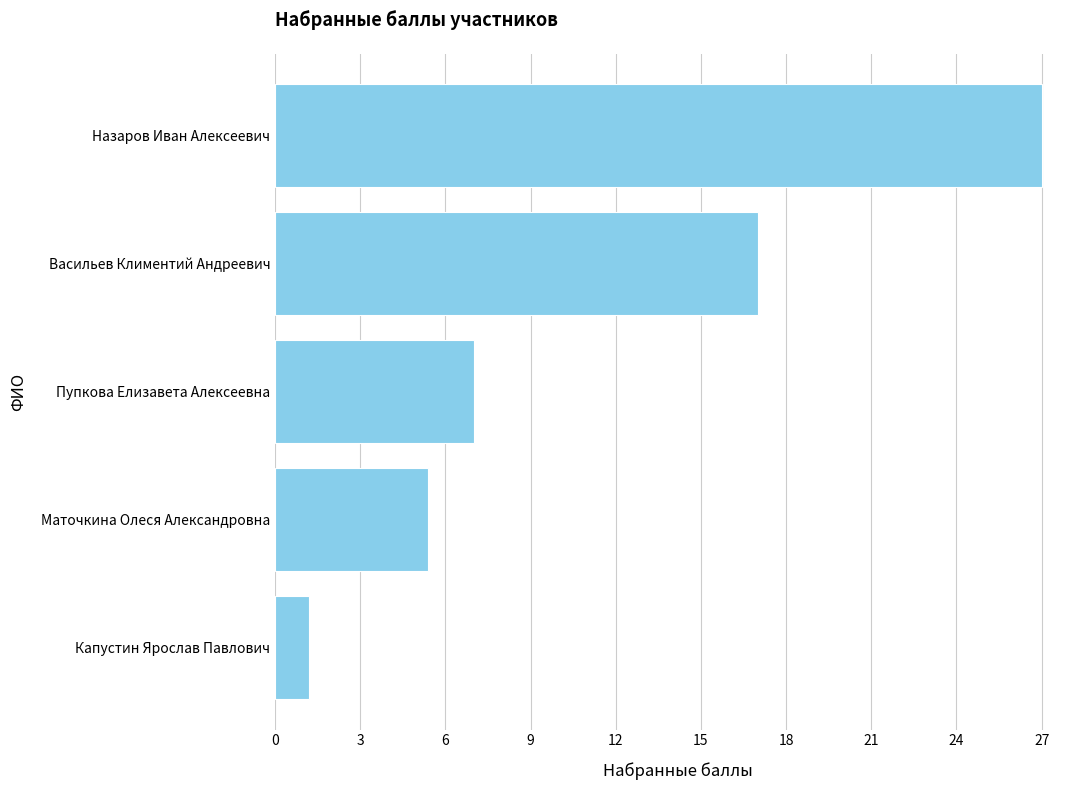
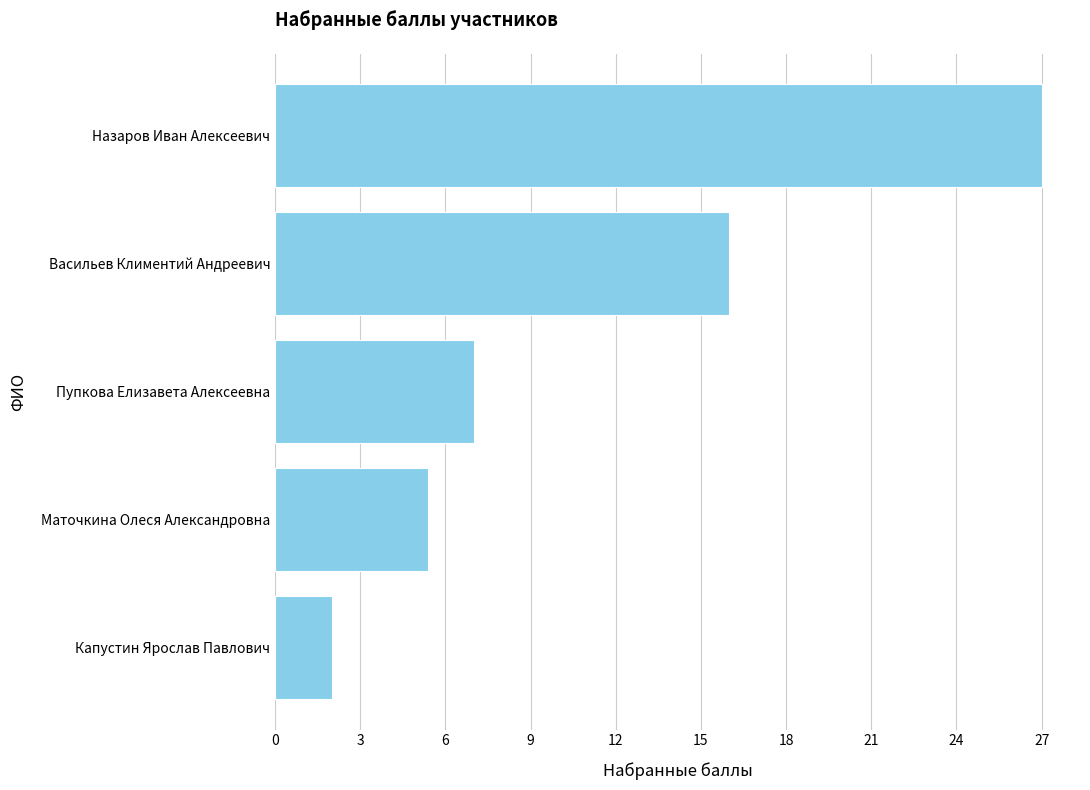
Васильев Климентий Андреевич: 17 -> 16
Капустин Ярослав Павлович: 1.2 -> 2.0
